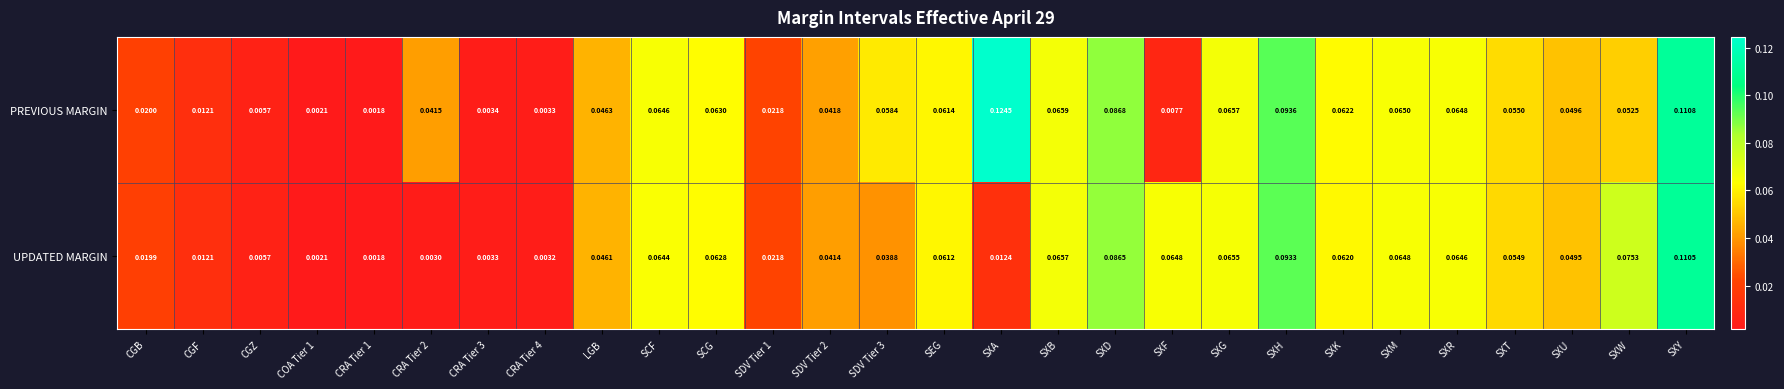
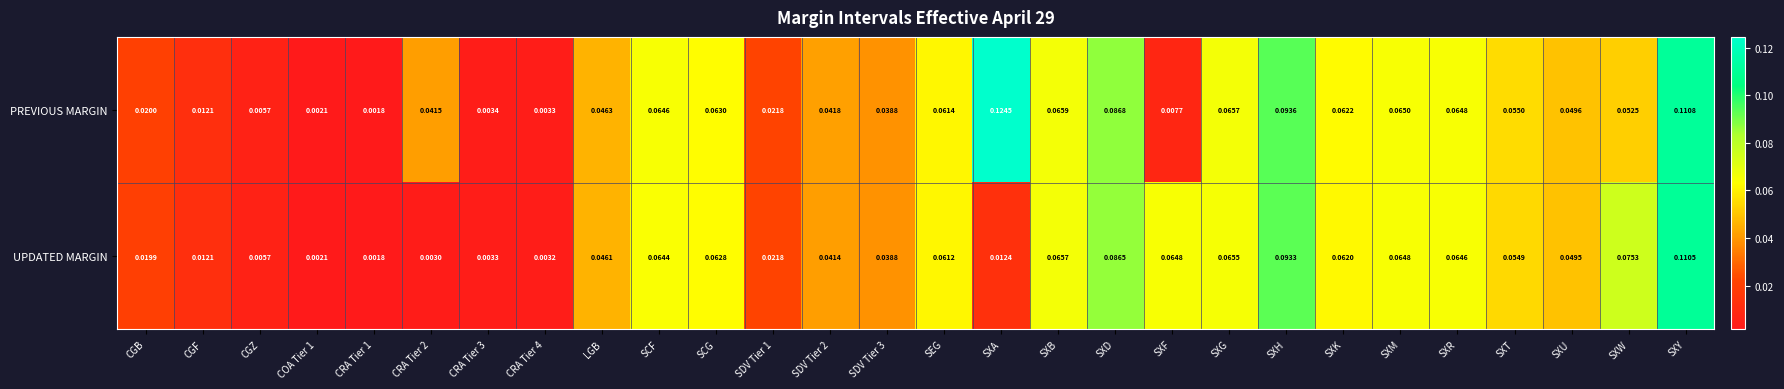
PREVIOUS MARGIN, SDV Tier 3: 0.0584 -> 0.0388
